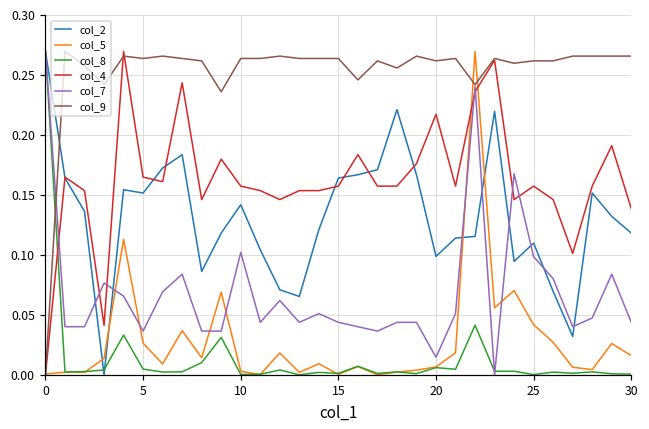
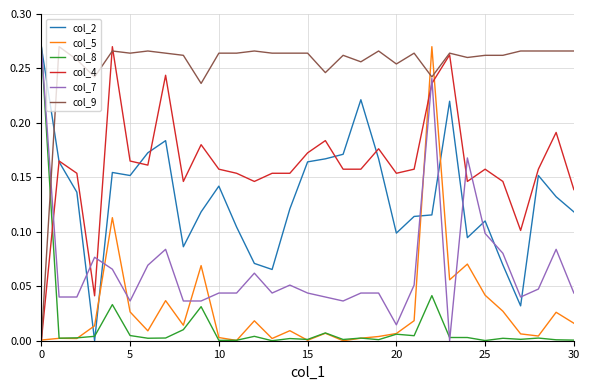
col_7, 10: 0.102 -> 0.044
col_4, 15: 0.158 -> 0.173
col_4, 20: 0.218 -> 0.154
col_9, 20: 0.262 -> 0.254
